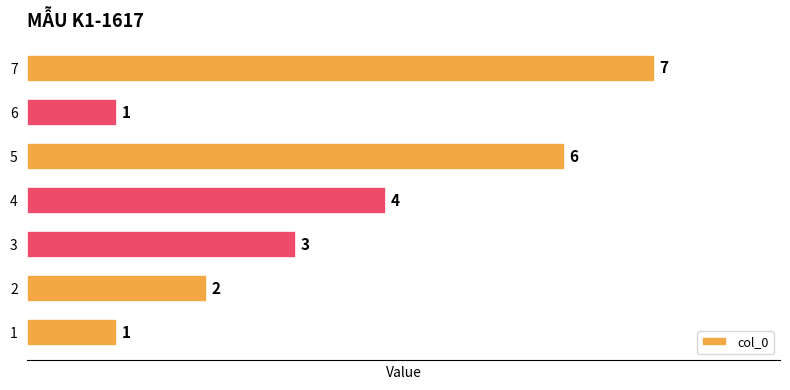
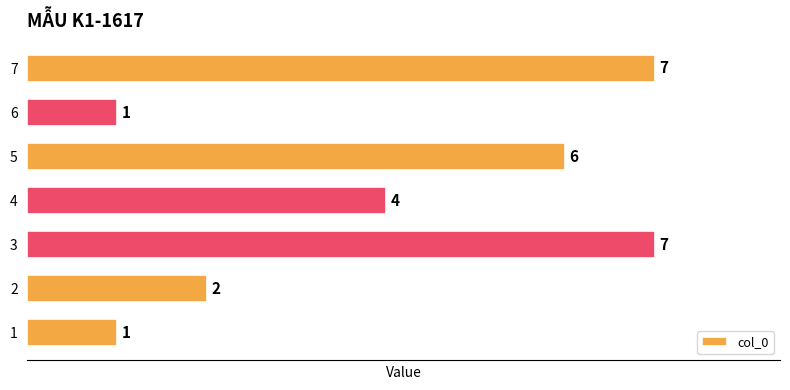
3: 3 -> 7
